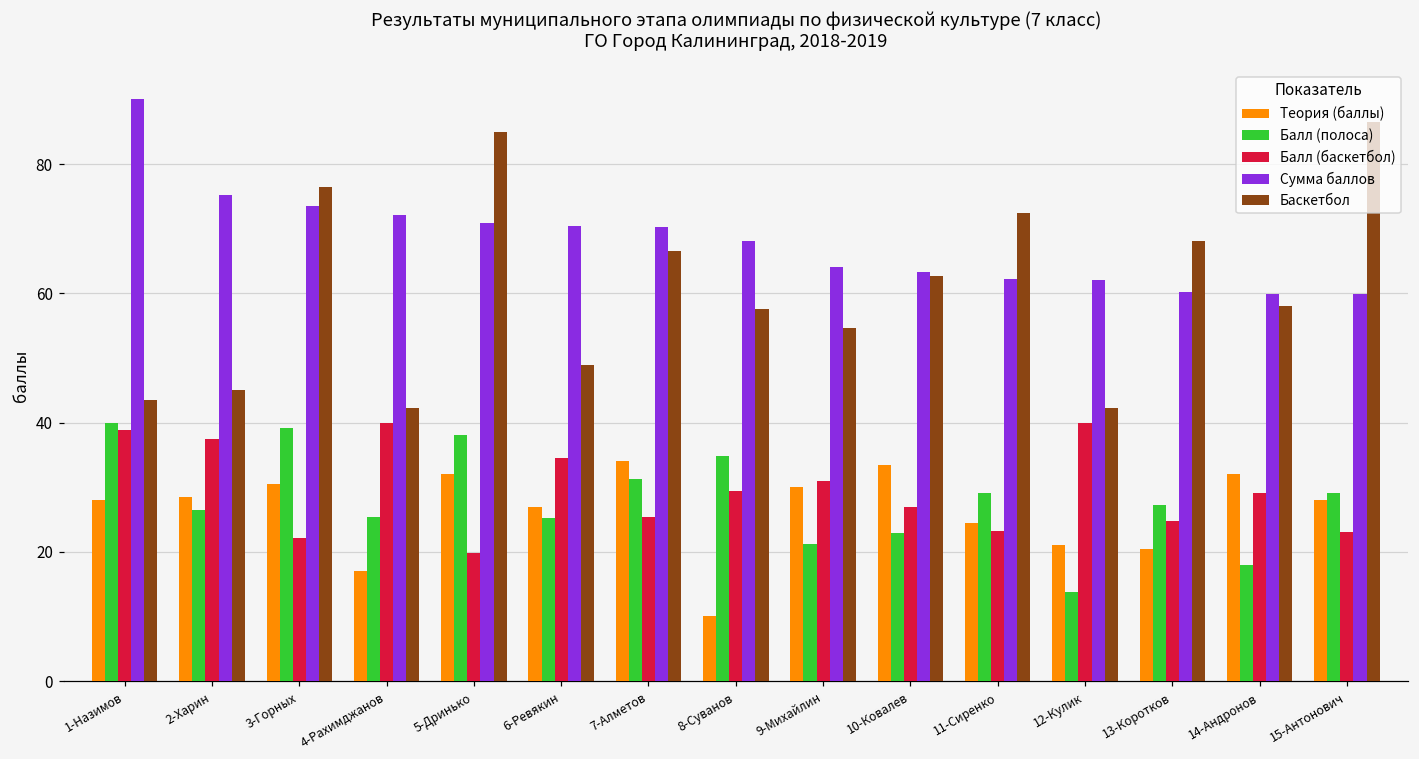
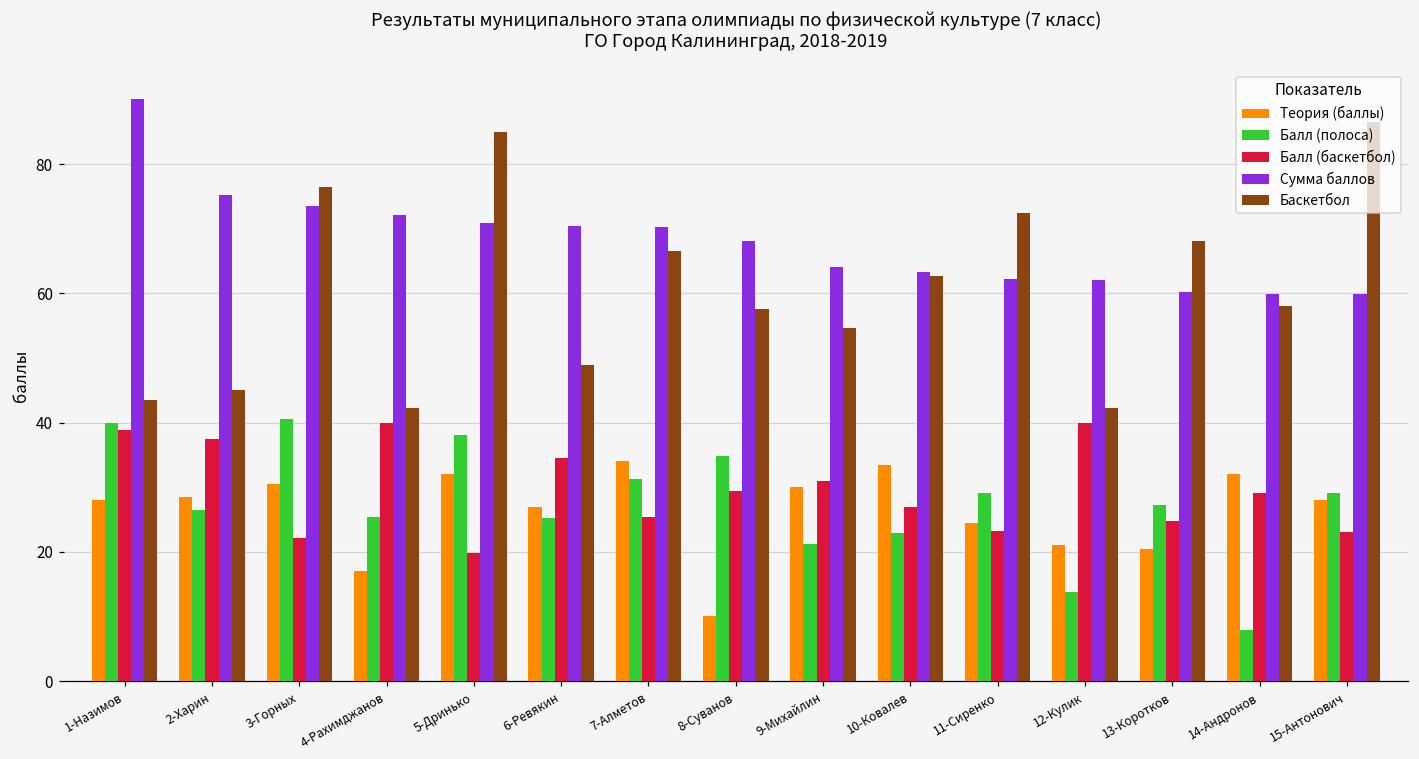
Балл (полоса), 3-Горных: 39 -> 41
Балл (полоса), 14-Андронов: 18 -> 8
